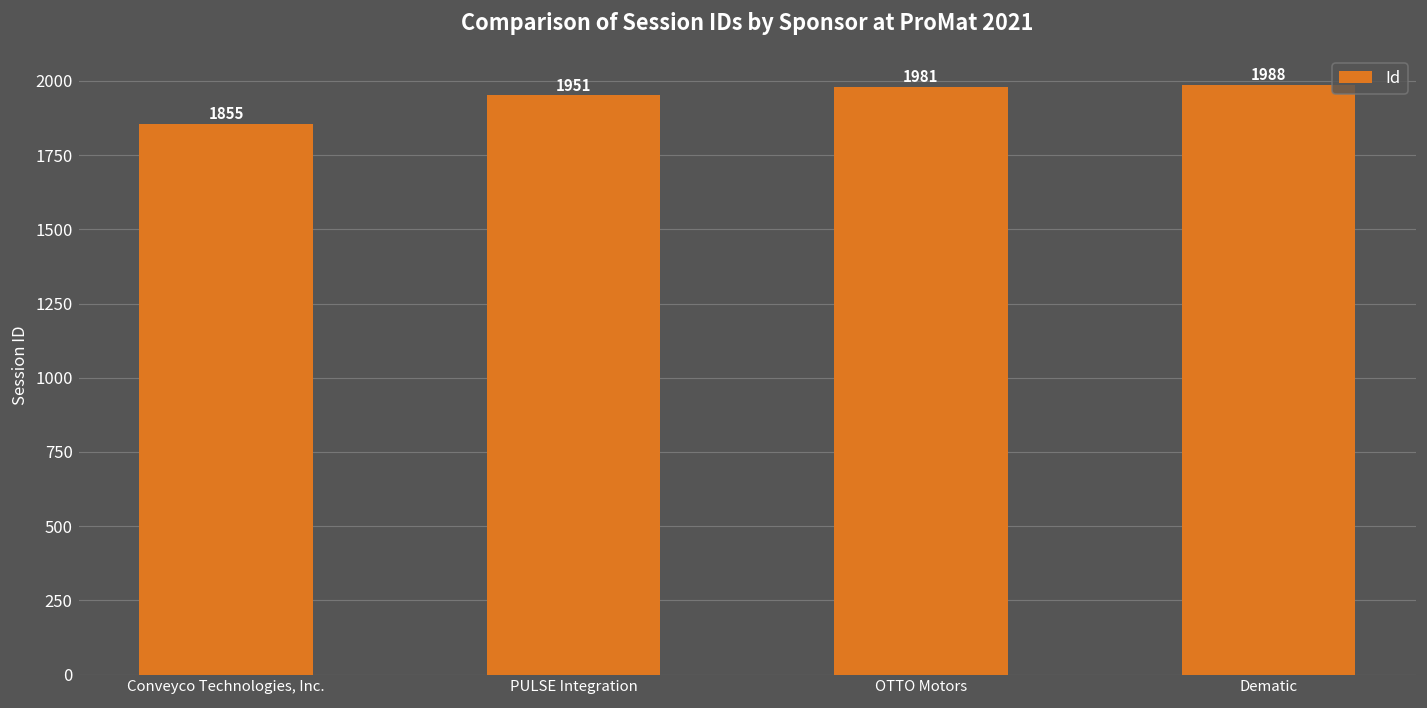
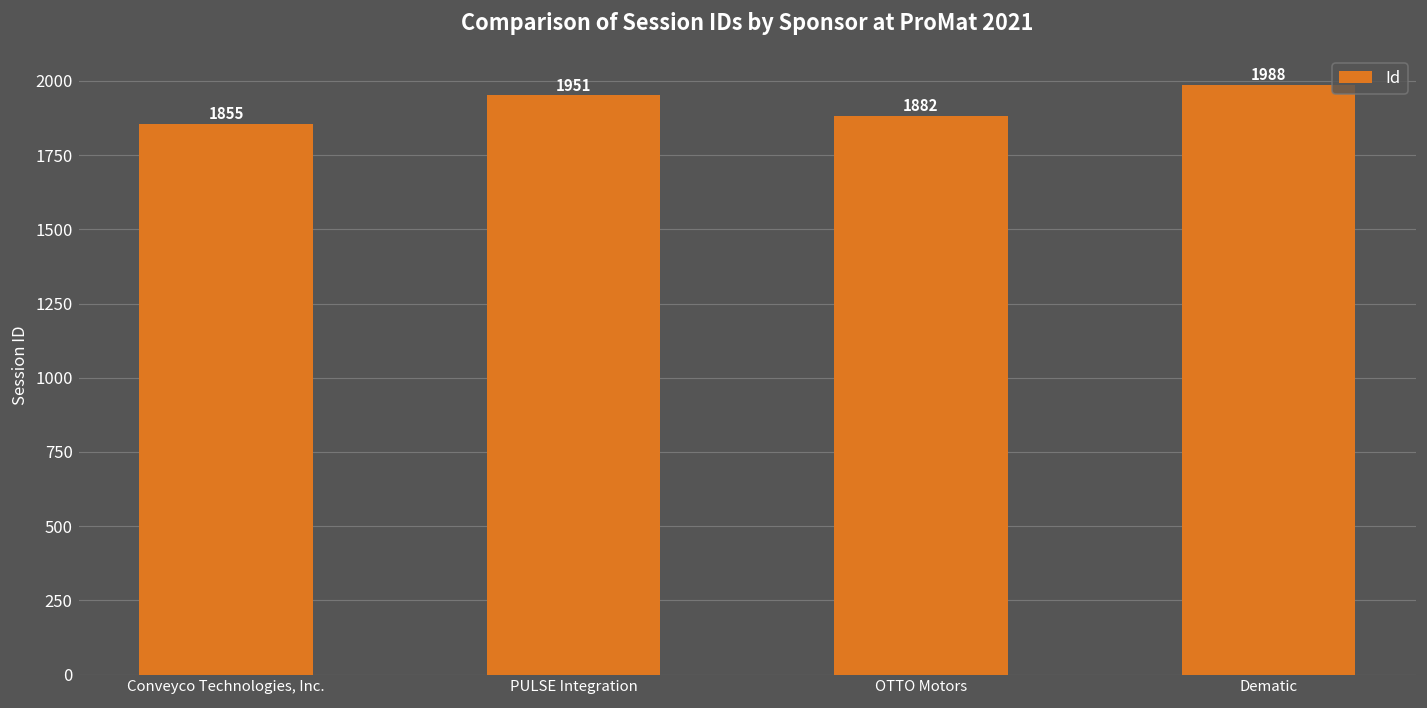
OTTO Motors: 1981 -> 1882
